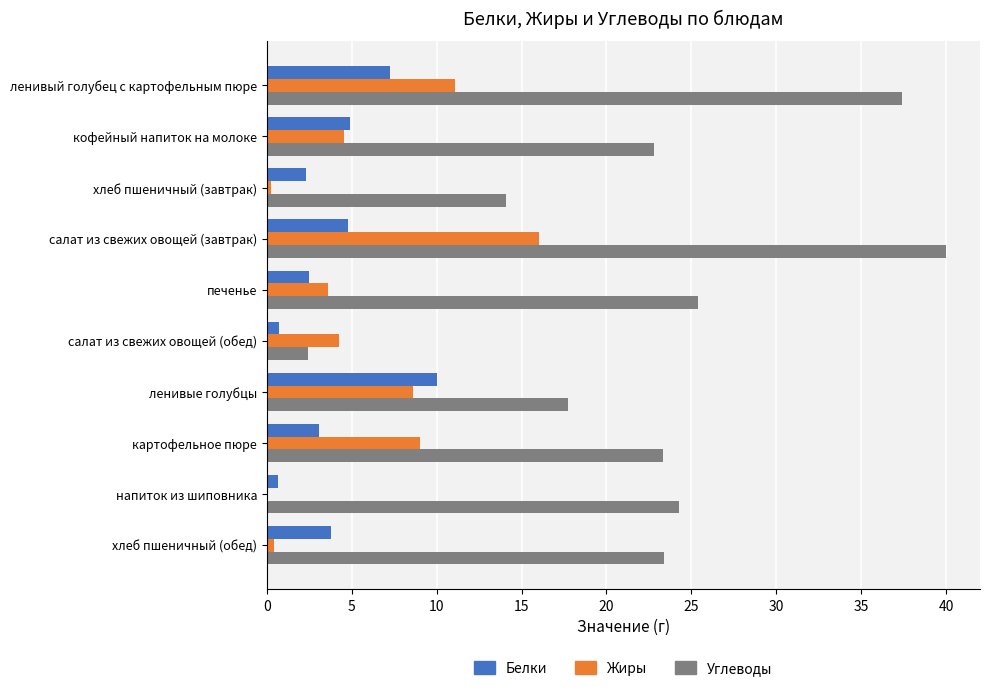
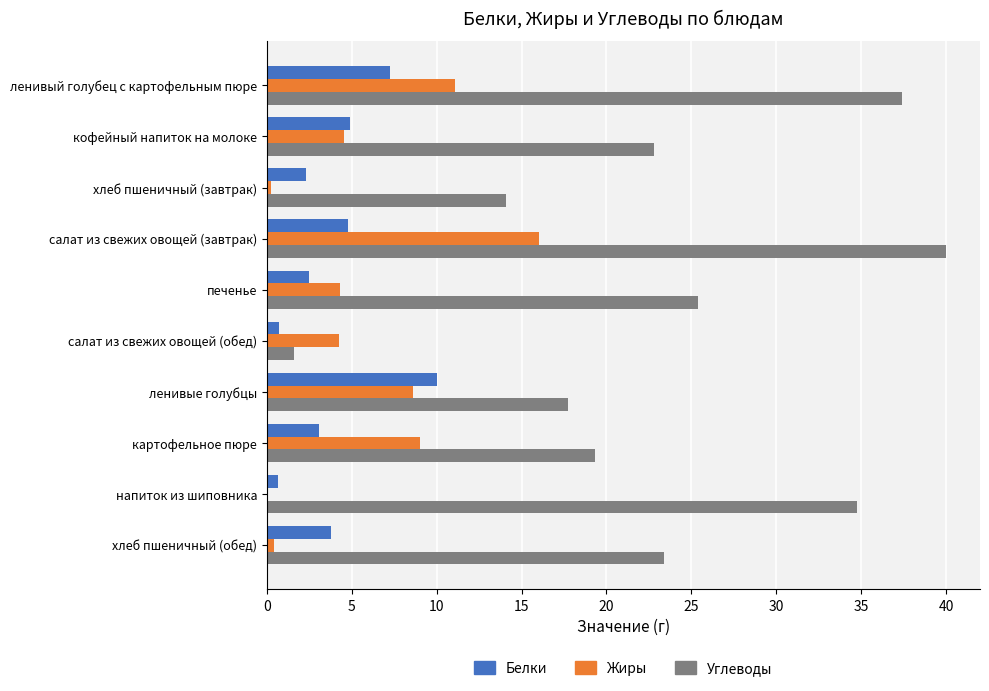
Жиры, печенье: 3.6 -> 4.3
Углеводы, салат из свежих овощей (обед): 2.4 -> 1.6
Углеводы, картофельное пюре: 23.3 -> 19.3
Углеводы, напиток из шиповника: 24.3 -> 34.8
